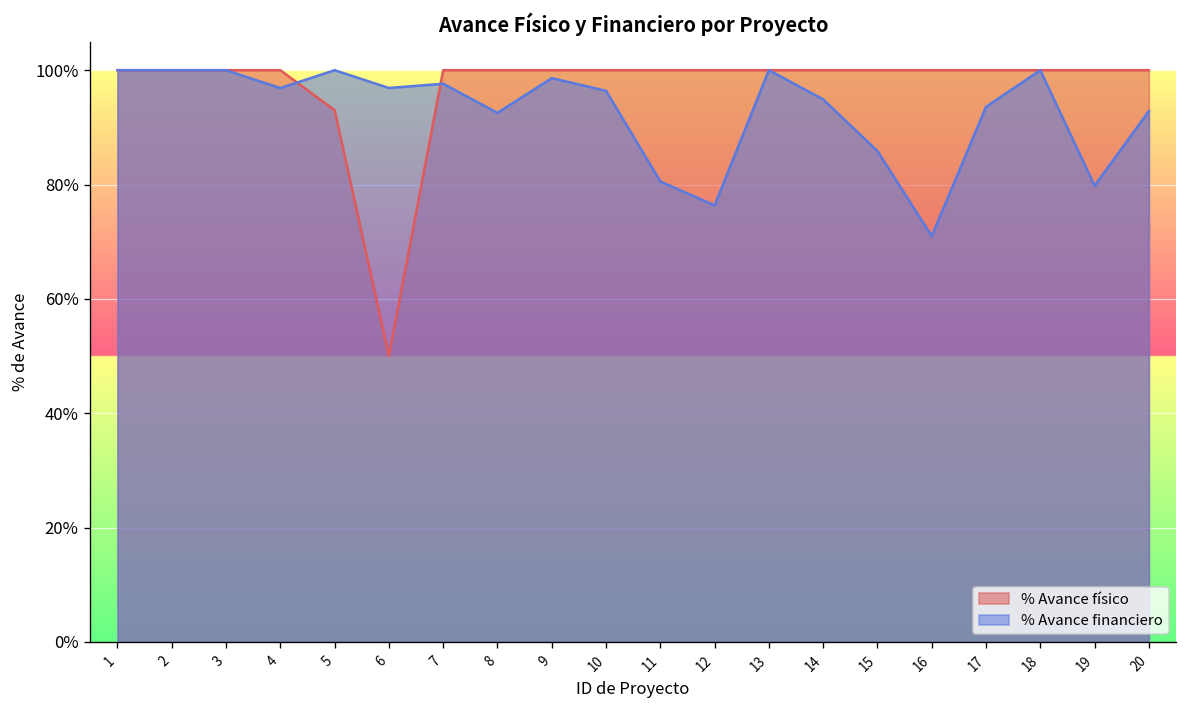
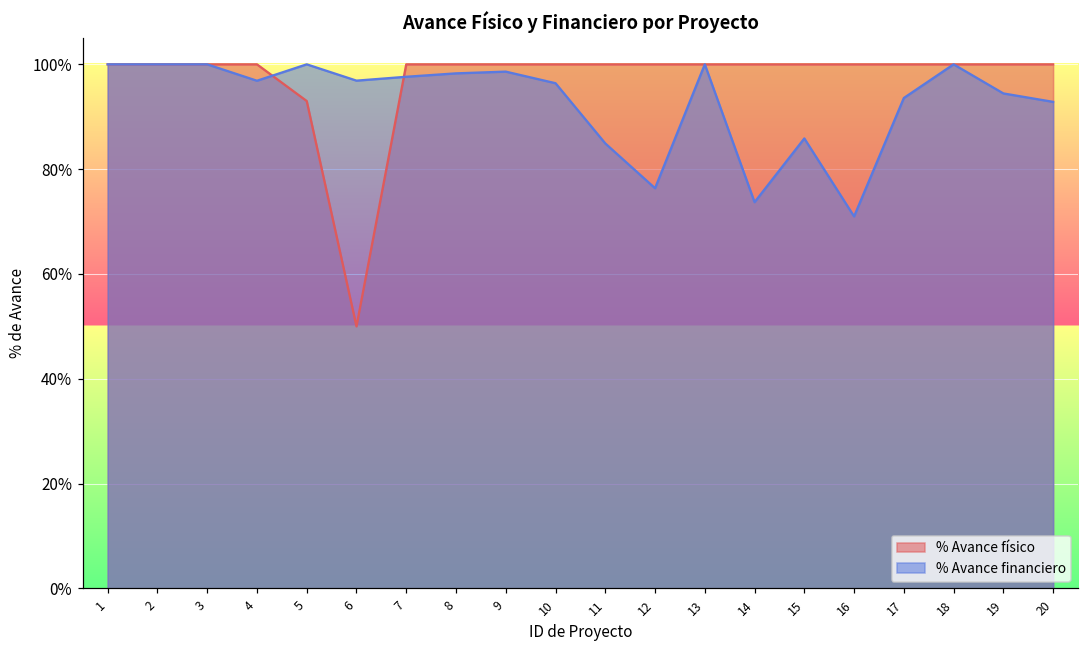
% Avance financiero, 8: 93% -> 98%
% Avance financiero, 11: 81% -> 85%
% Avance financiero, 14: 95% -> 74%
% Avance financiero, 19: 80% -> 94%
